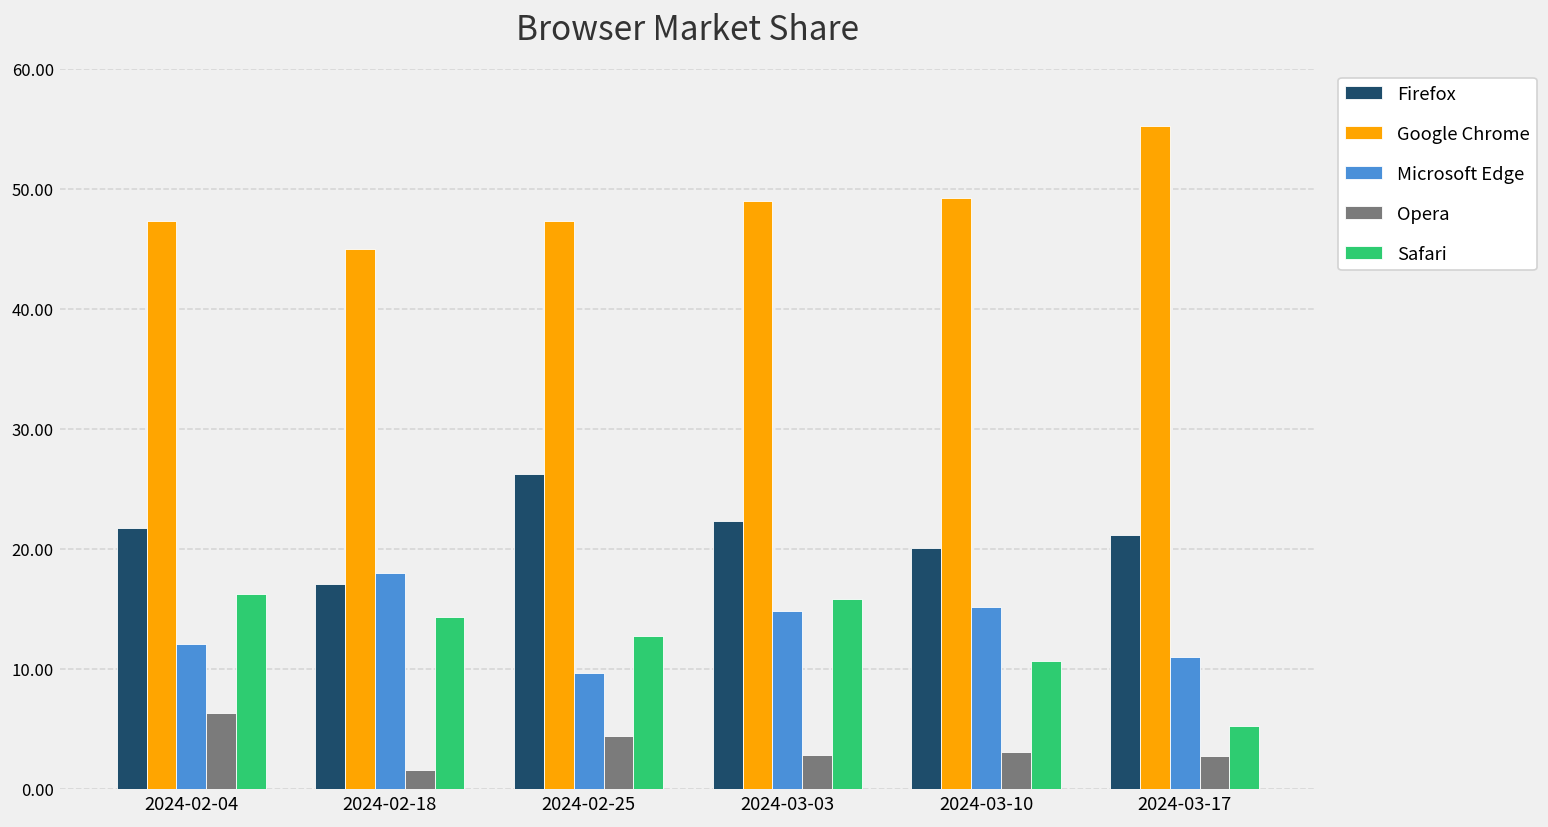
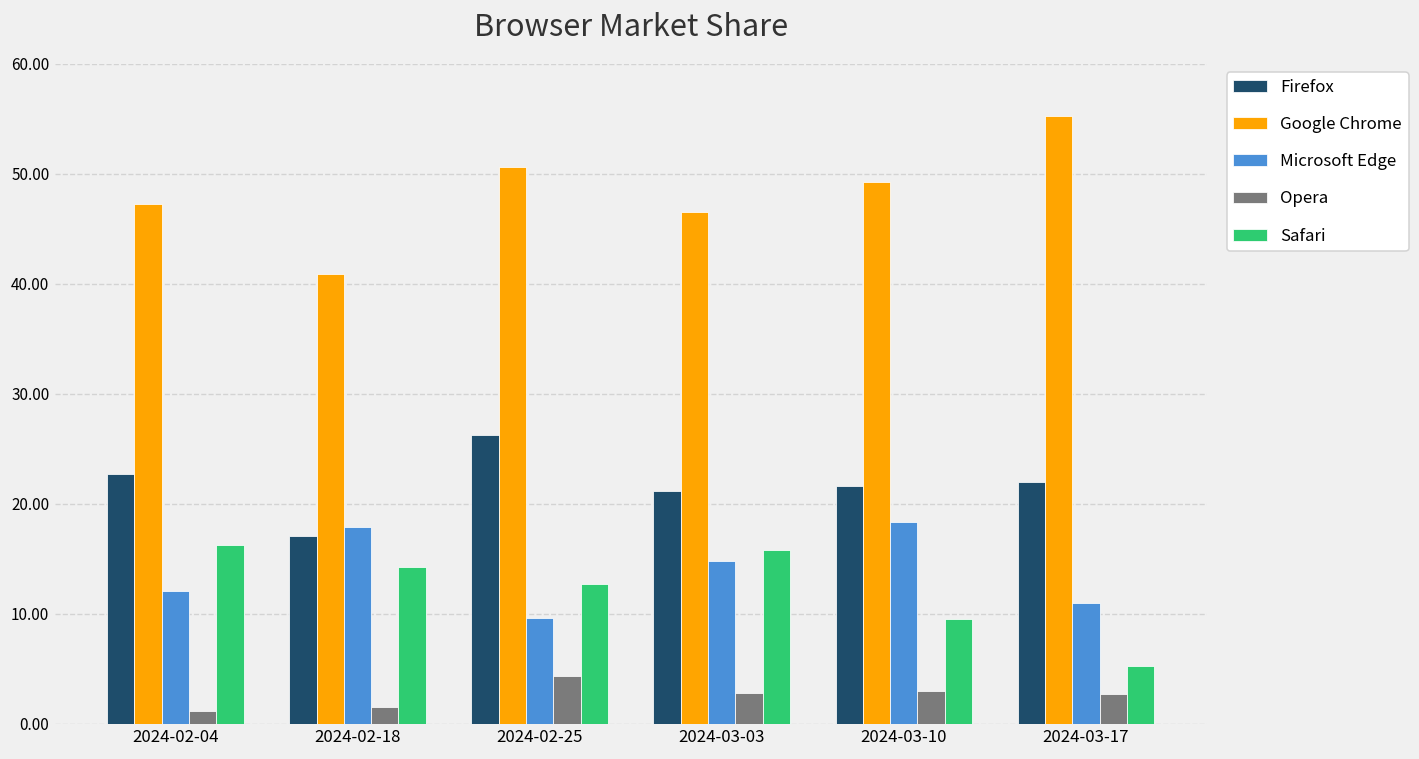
Firefox, 2024-02-04: 21.8 -> 22.8
Opera, 2024-02-04: 6.3 -> 1.2
Google Chrome, 2024-02-18: 45.0 -> 40.9
Google Chrome, 2024-02-25: 47.3 -> 50.7
Firefox, 2024-03-03: 22.3 -> 21.2
Google Chrome, 2024-03-03: 48.9 -> 46.5
Firefox, 2024-03-10: 20.1 -> 21.6
Microsoft Edge, 2024-03-10: 15.2 -> 18.4
Safari, 2024-03-10: 10.6 -> 9.6
Firefox, 2024-03-17: 21.1 -> 22.0
